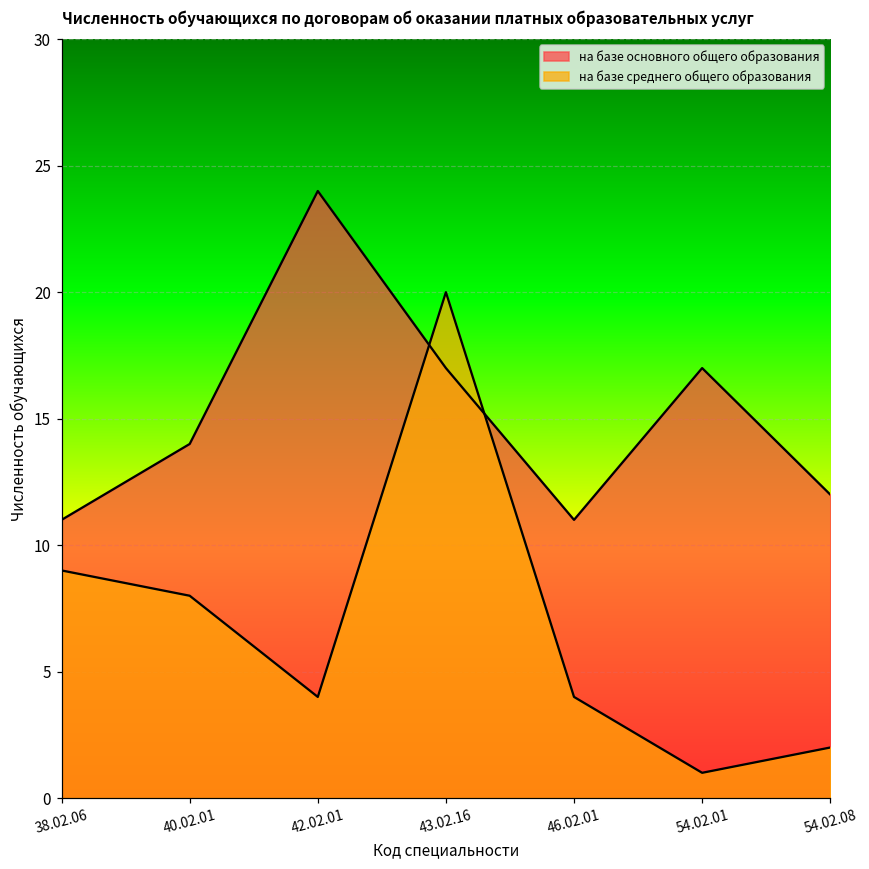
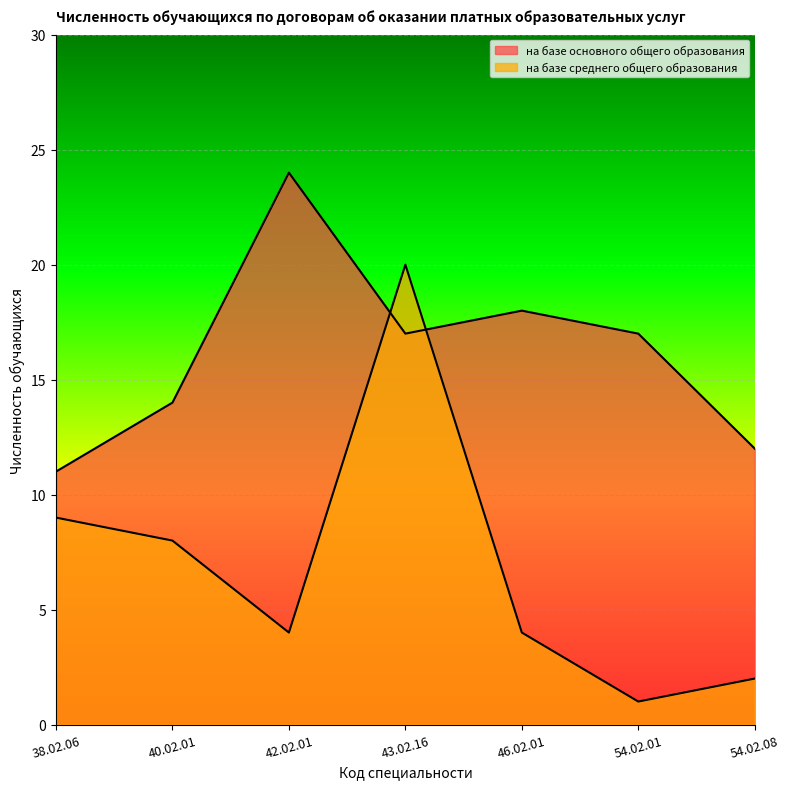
на базе основного общего образования, 46.02.01: 11 -> 18
